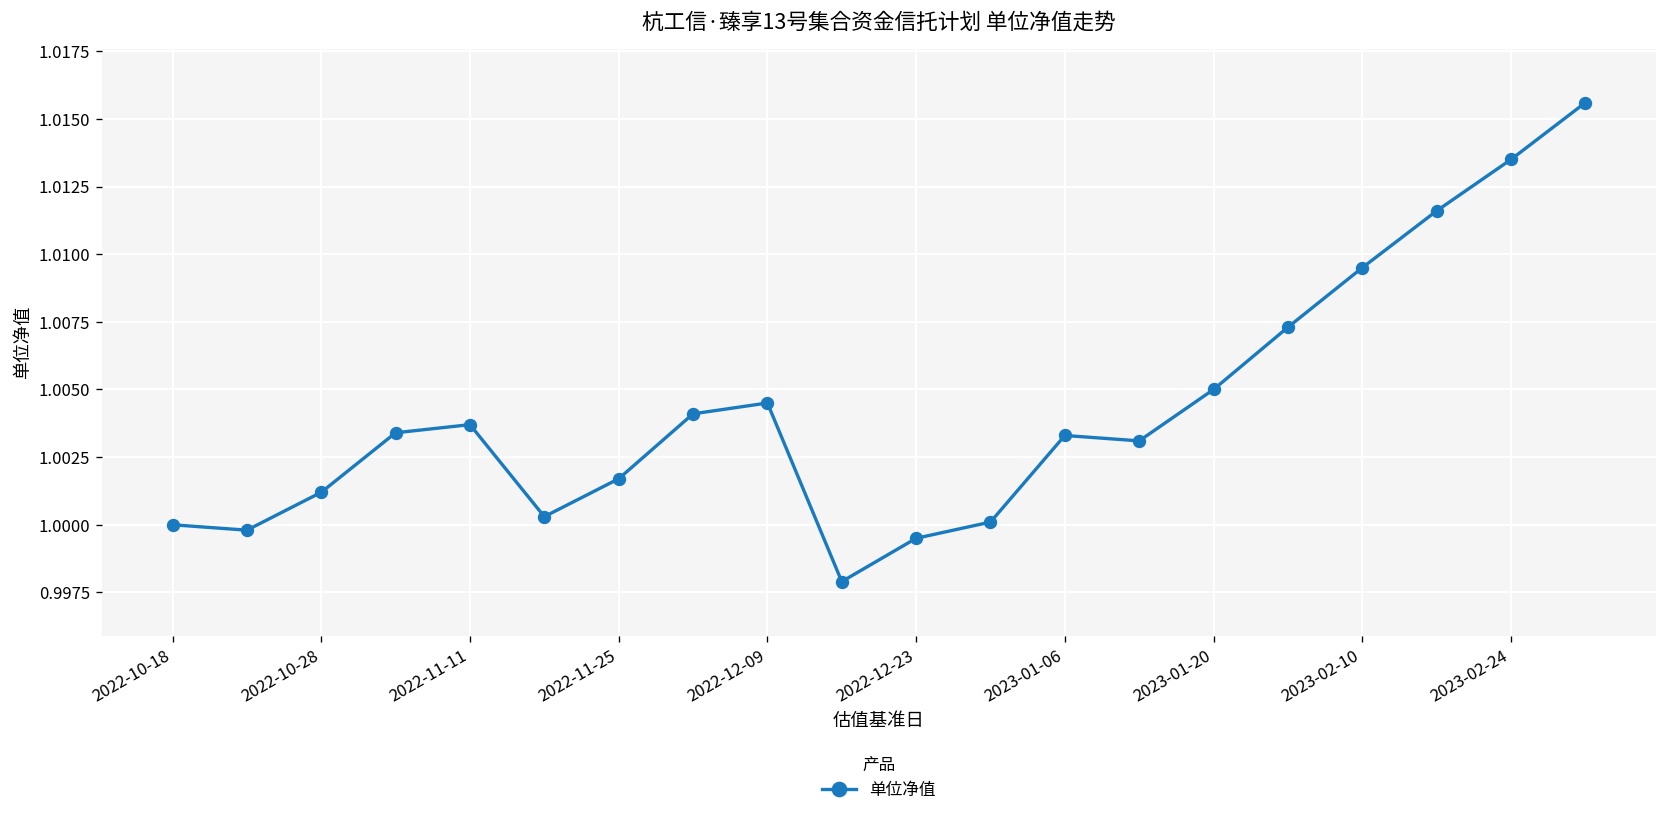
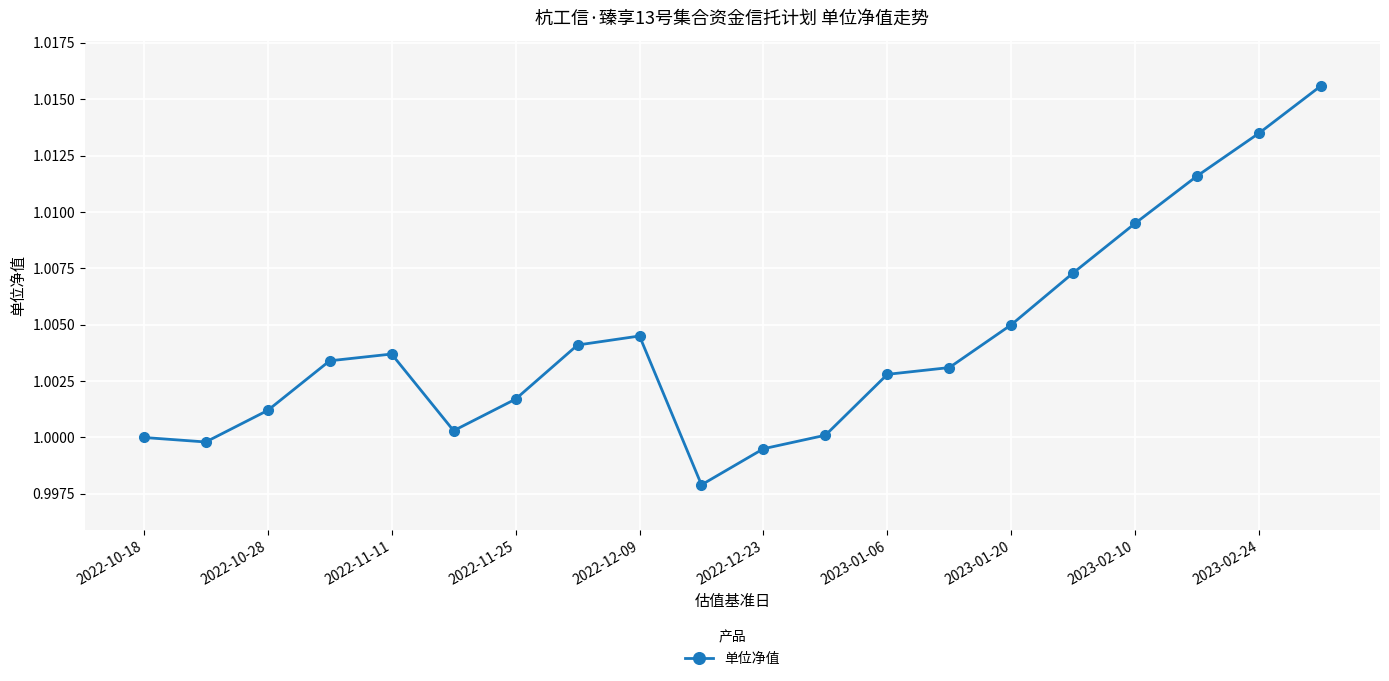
2023-01-06: 1.0033 -> 1.0028
